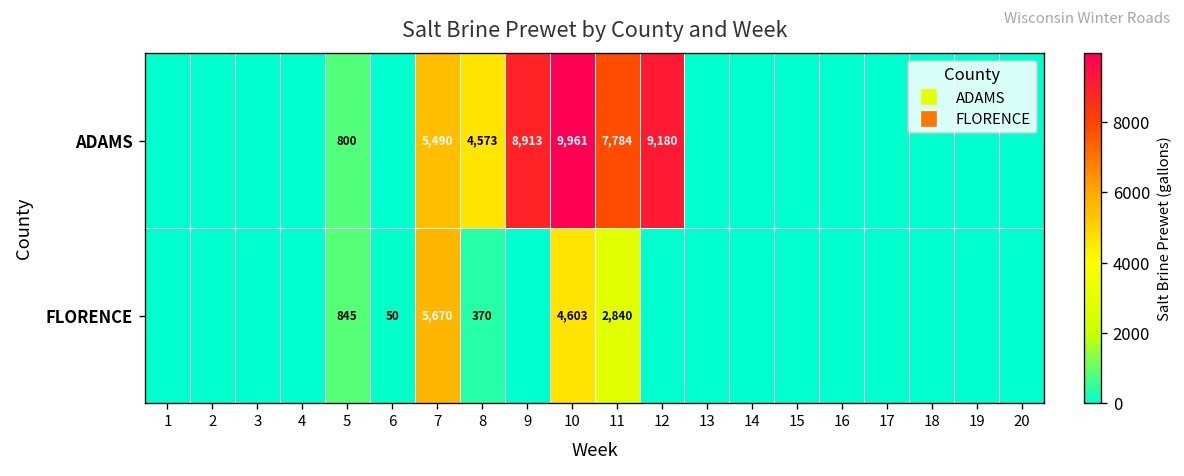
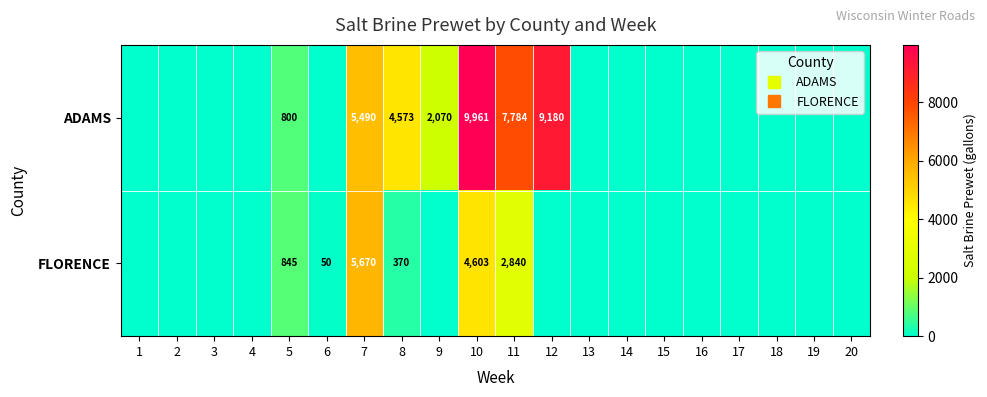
ADAMS, 9: 8,913 -> 2,070
